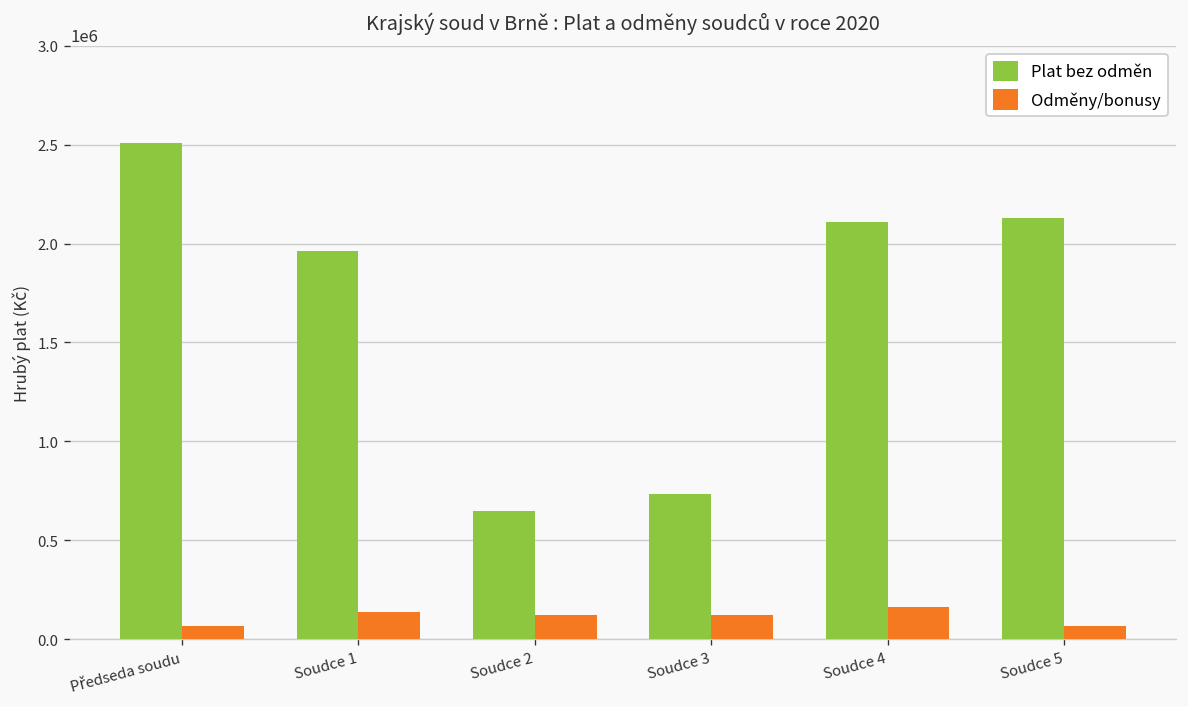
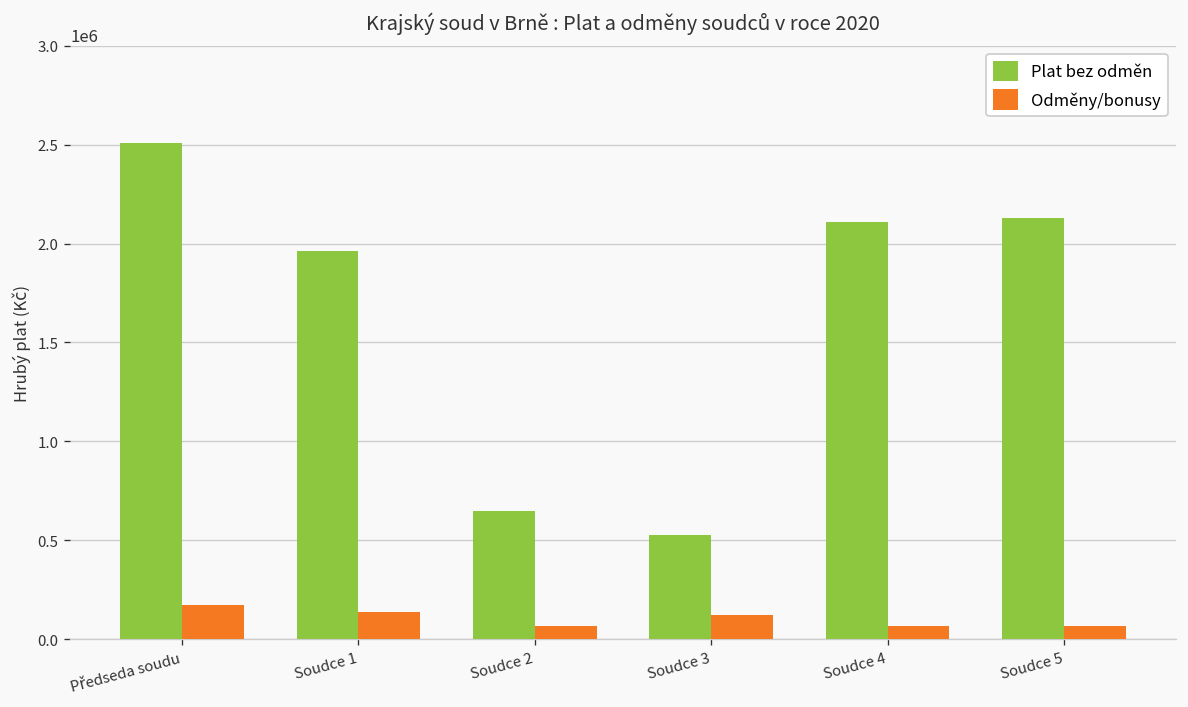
Odměny/bonusy, Předseda soudu: 70000 -> 170000
Odměny/bonusy, Soudce 2: 120000 -> 70000
Plat bez odměn, Soudce 3: 730000 -> 520000
Odměny/bonusy, Soudce 4: 160000 -> 70000
